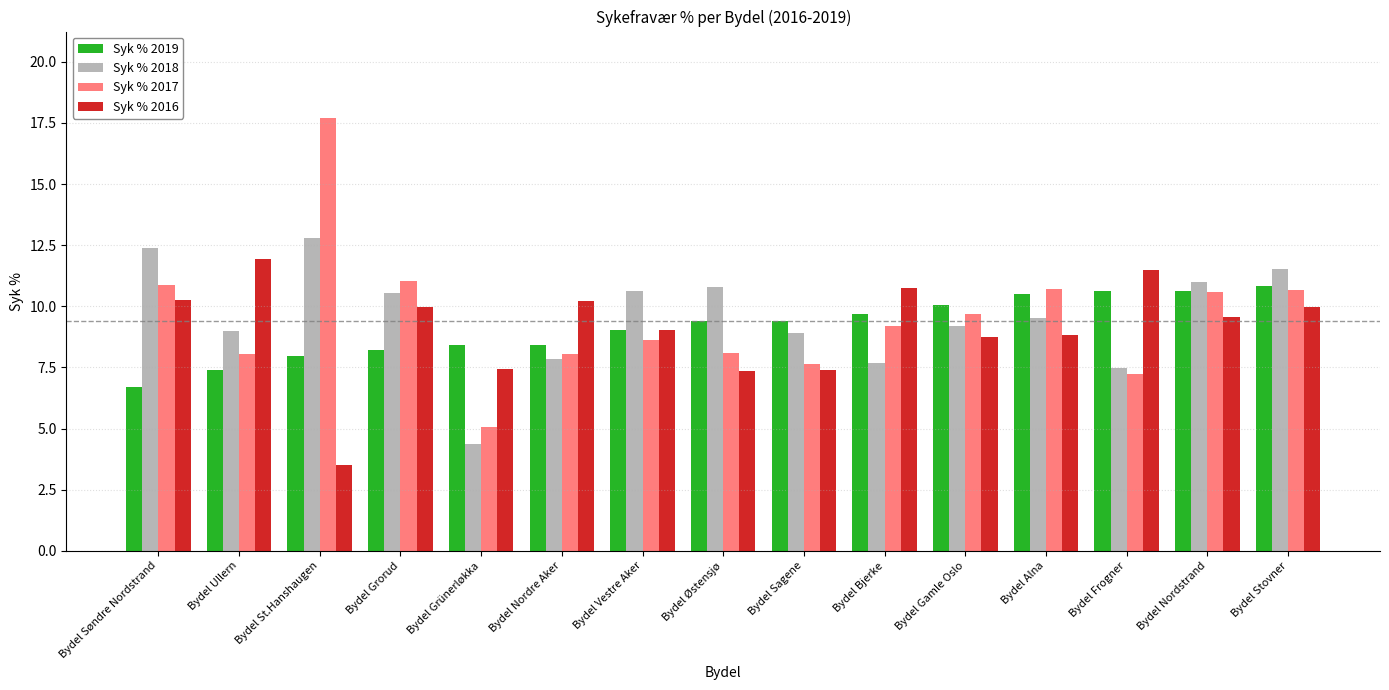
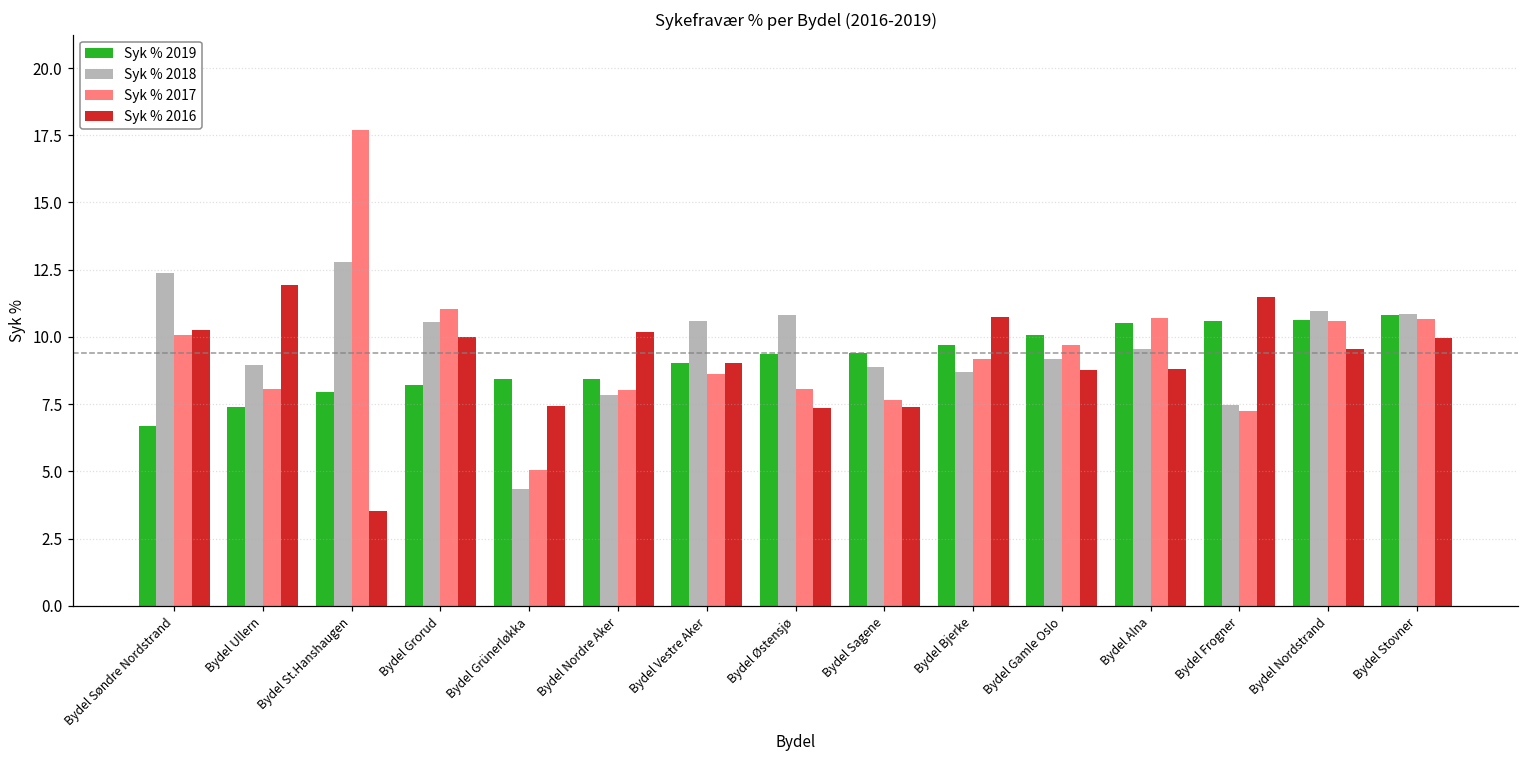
Syk % 2017, Bydel Søndre Nordstrand: 10.9 -> 10.1
Syk % 2018, Bydel Bjerke: 7.7 -> 8.7
Syk % 2018, Bydel Stovner: 11.5 -> 10.9
